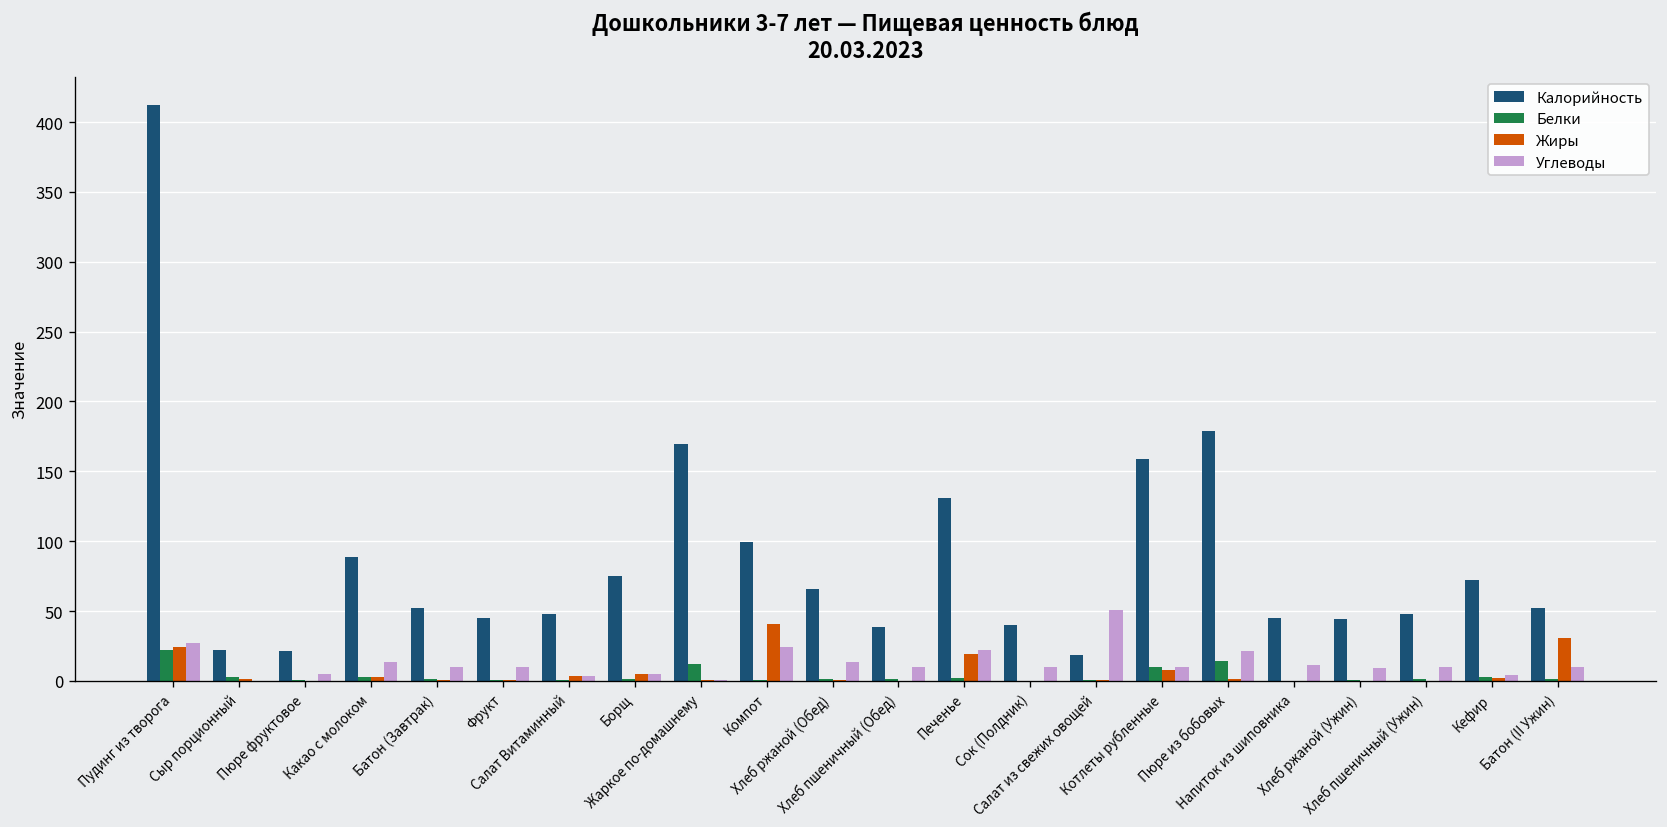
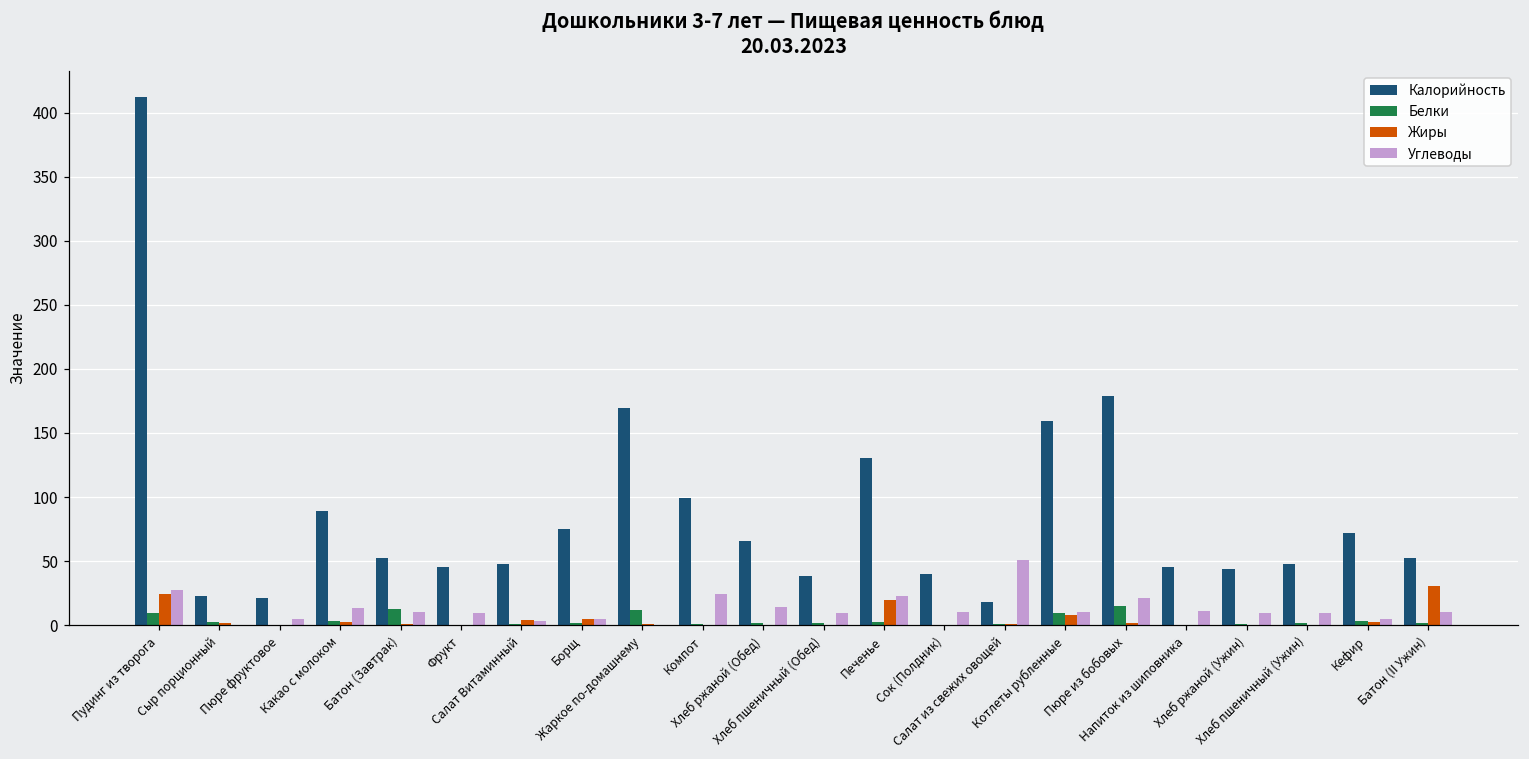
Белки, Пудинг из творога: 22 -> 9
Белки, Батон (Завтрак): 2 -> 12
Жиры, Компот: 41 -> 0
